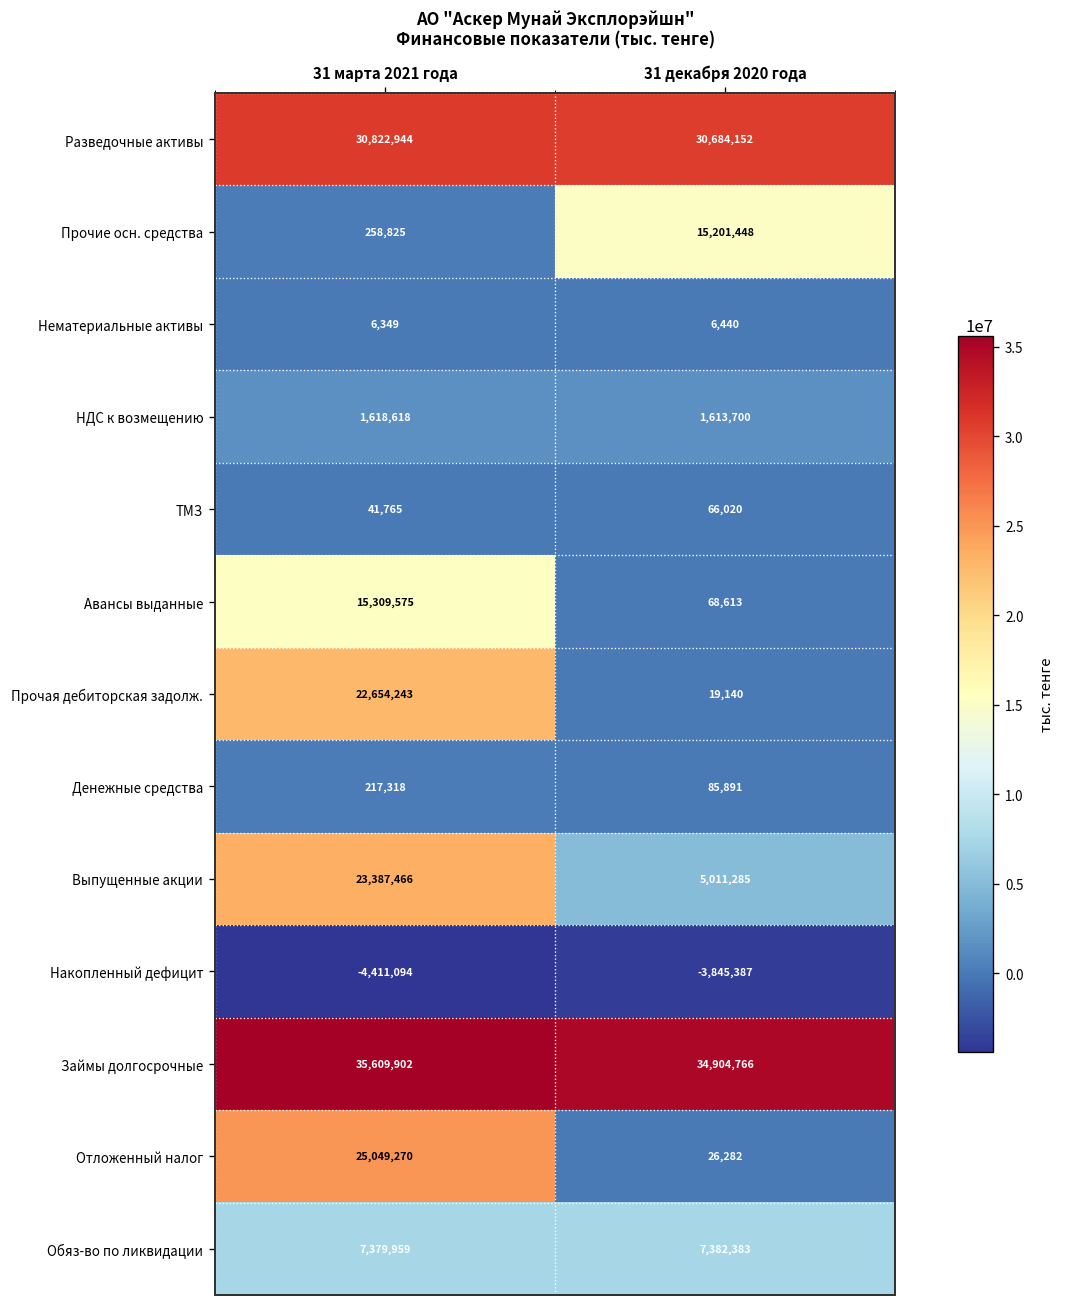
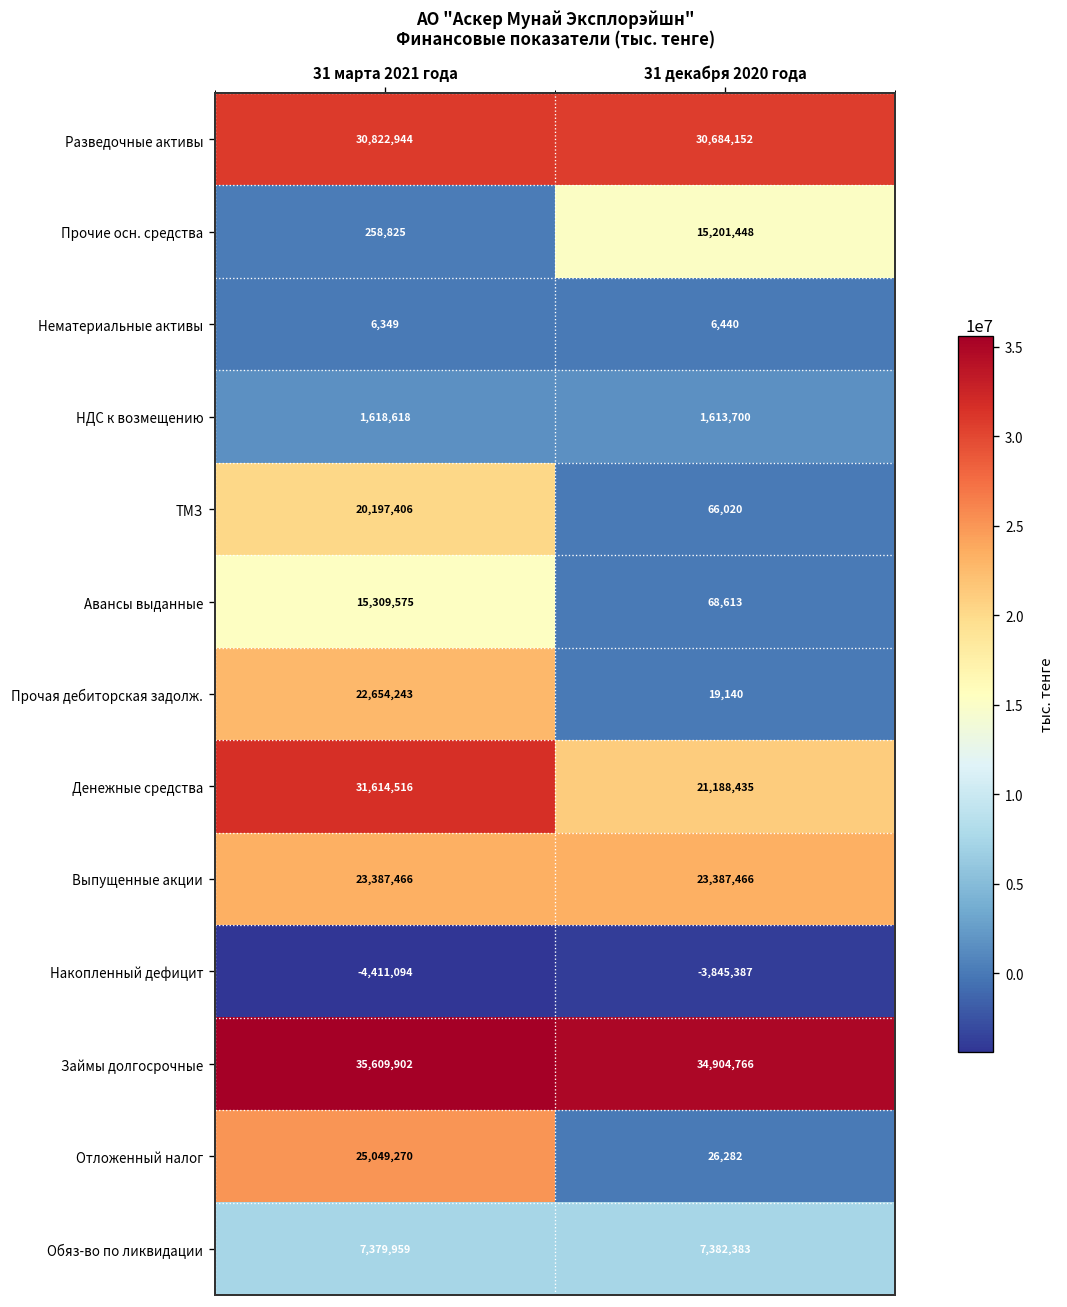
ТМЗ, 31 марта 2021 года: 41,765 -> 20,197,406
Денежные средства, 31 марта 2021 года: 217,318 -> 31,614,516
Денежные средства, 31 декабря 2020 года: 85,891 -> 21,188,435
Выпущенные акции, 31 декабря 2020 года: 5,011,285 -> 23,387,466
